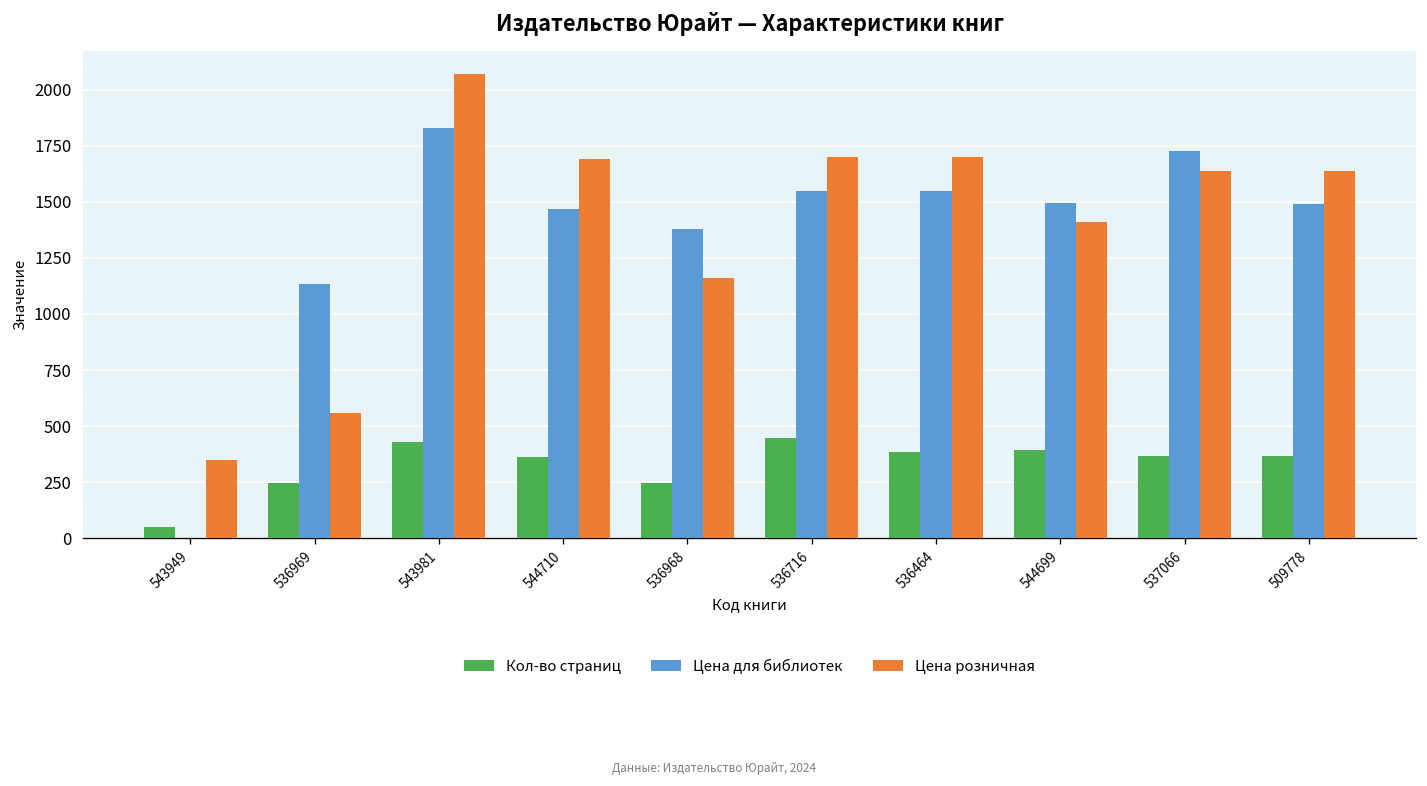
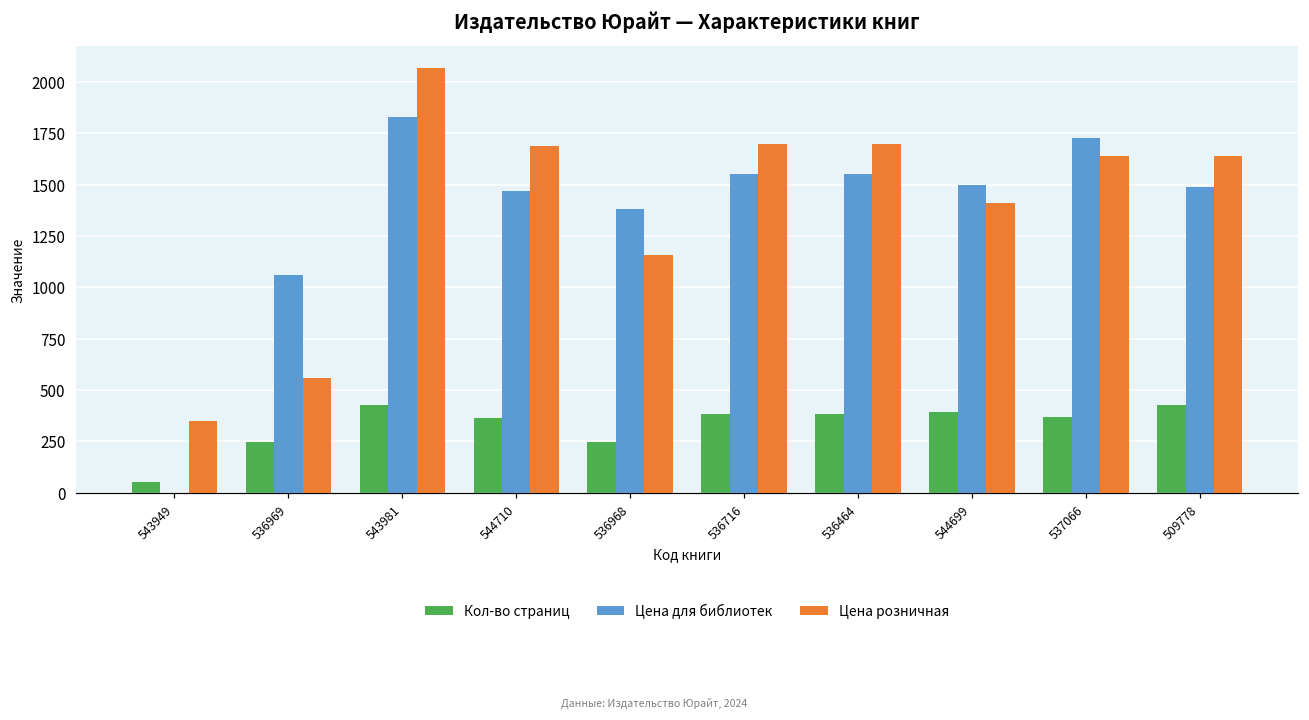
Цена для библиотек, 536969: 1130 -> 1060
Кол-во страниц, 536716: 450 -> 380
Кол-во страниц, 509778: 370 -> 430
